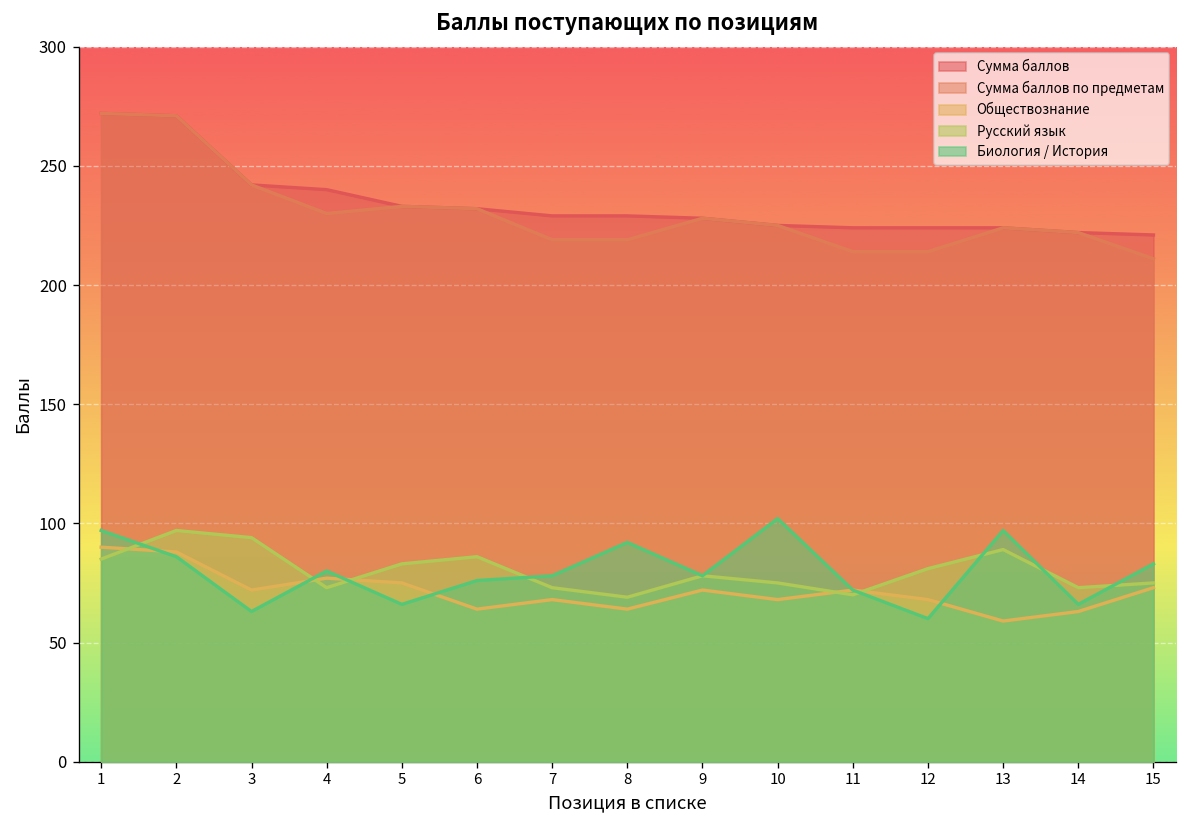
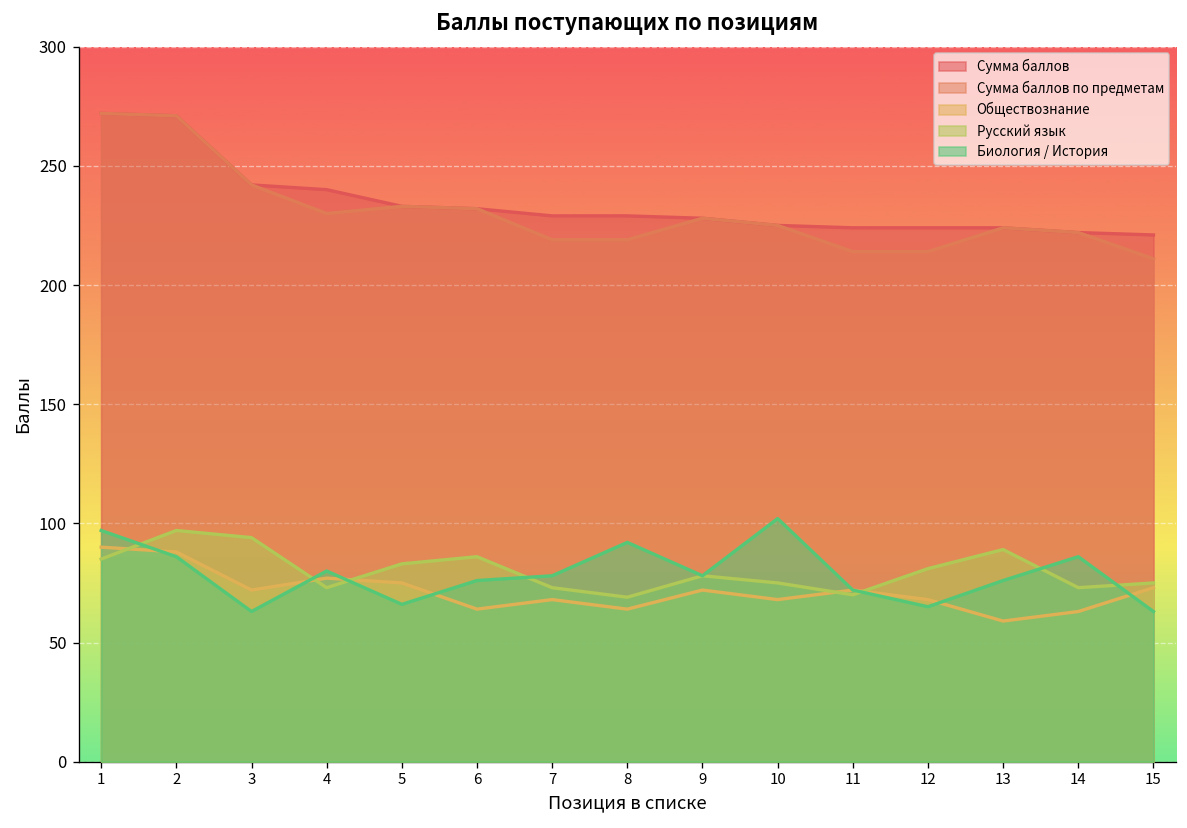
Биология / История, 12: 60 -> 65
Биология / История, 13: 97 -> 76
Биология / История, 14: 66 -> 86
Биология / История, 15: 83 -> 63
